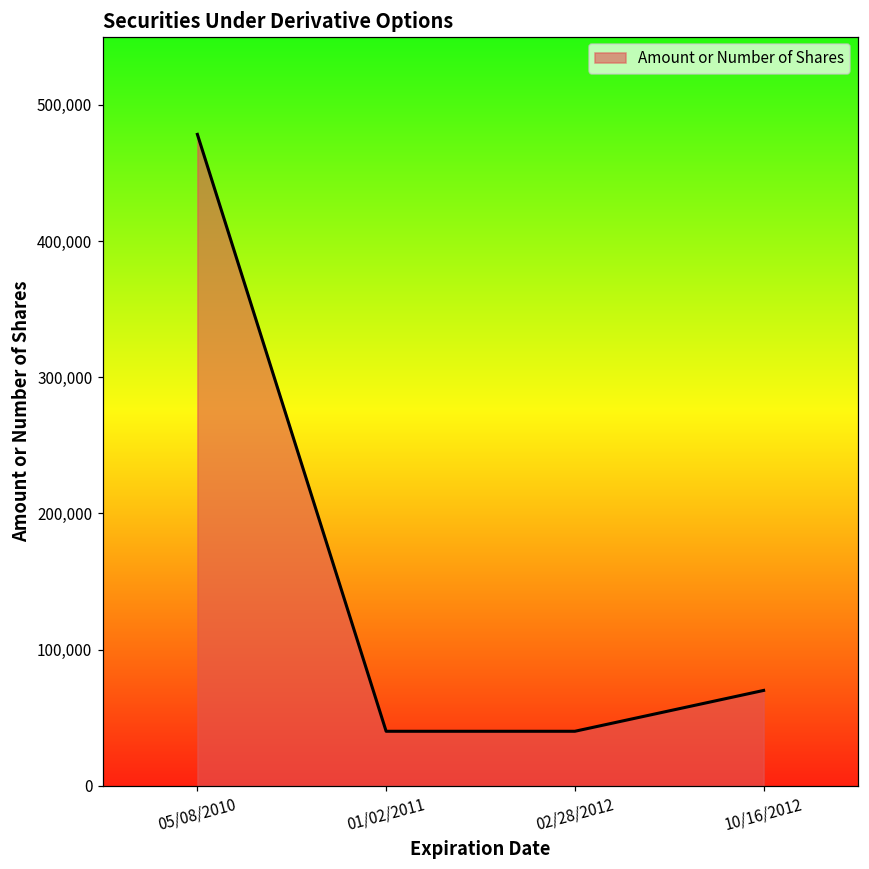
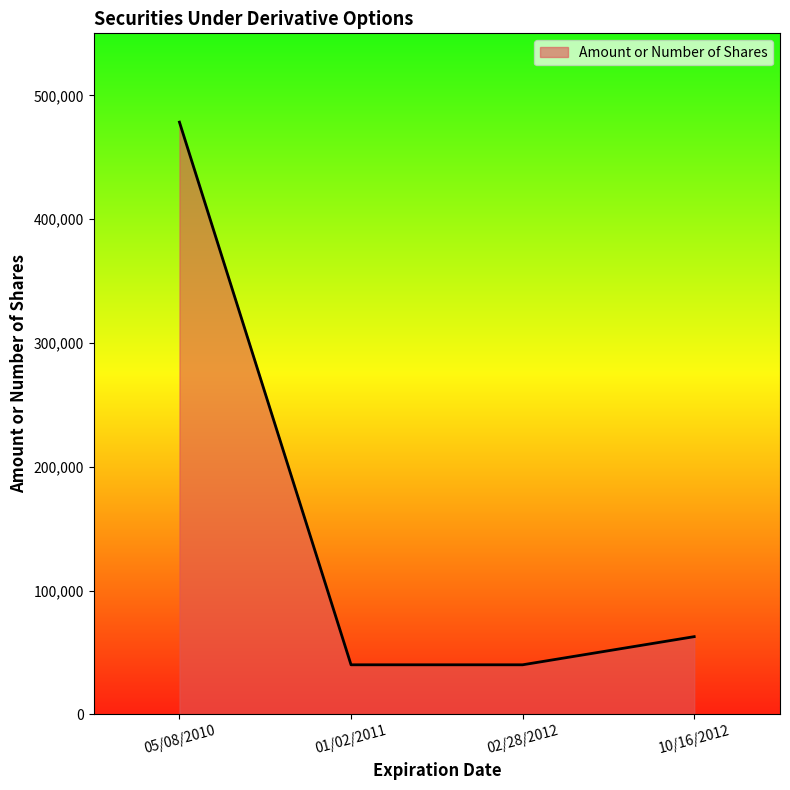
10/16/2012: 70,000 -> 63,000
